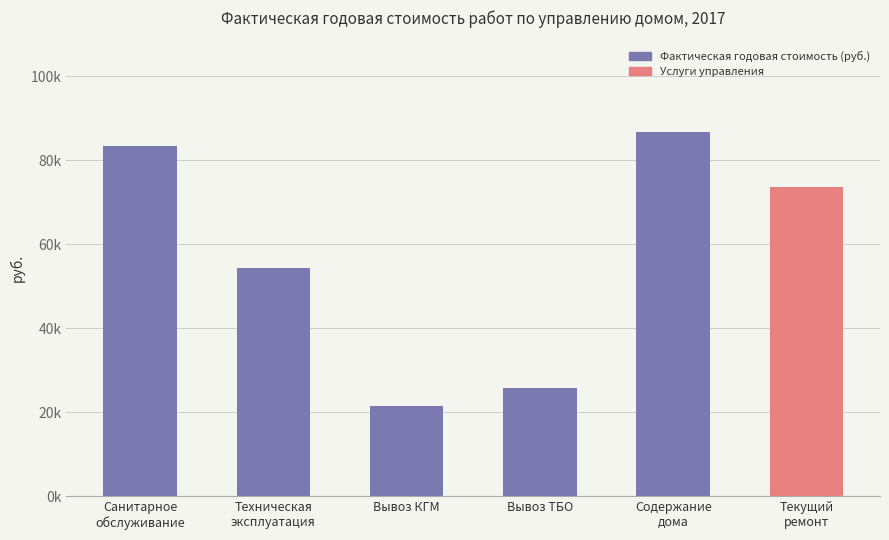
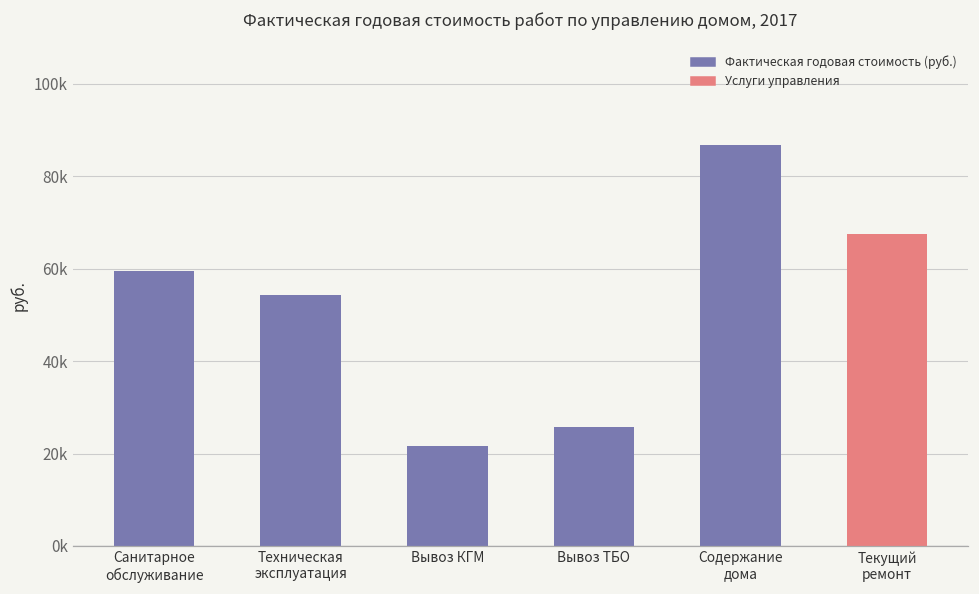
Санитарное обслуживание: 83000 -> 60000
Текущий ремонт: 74000 -> 68000
